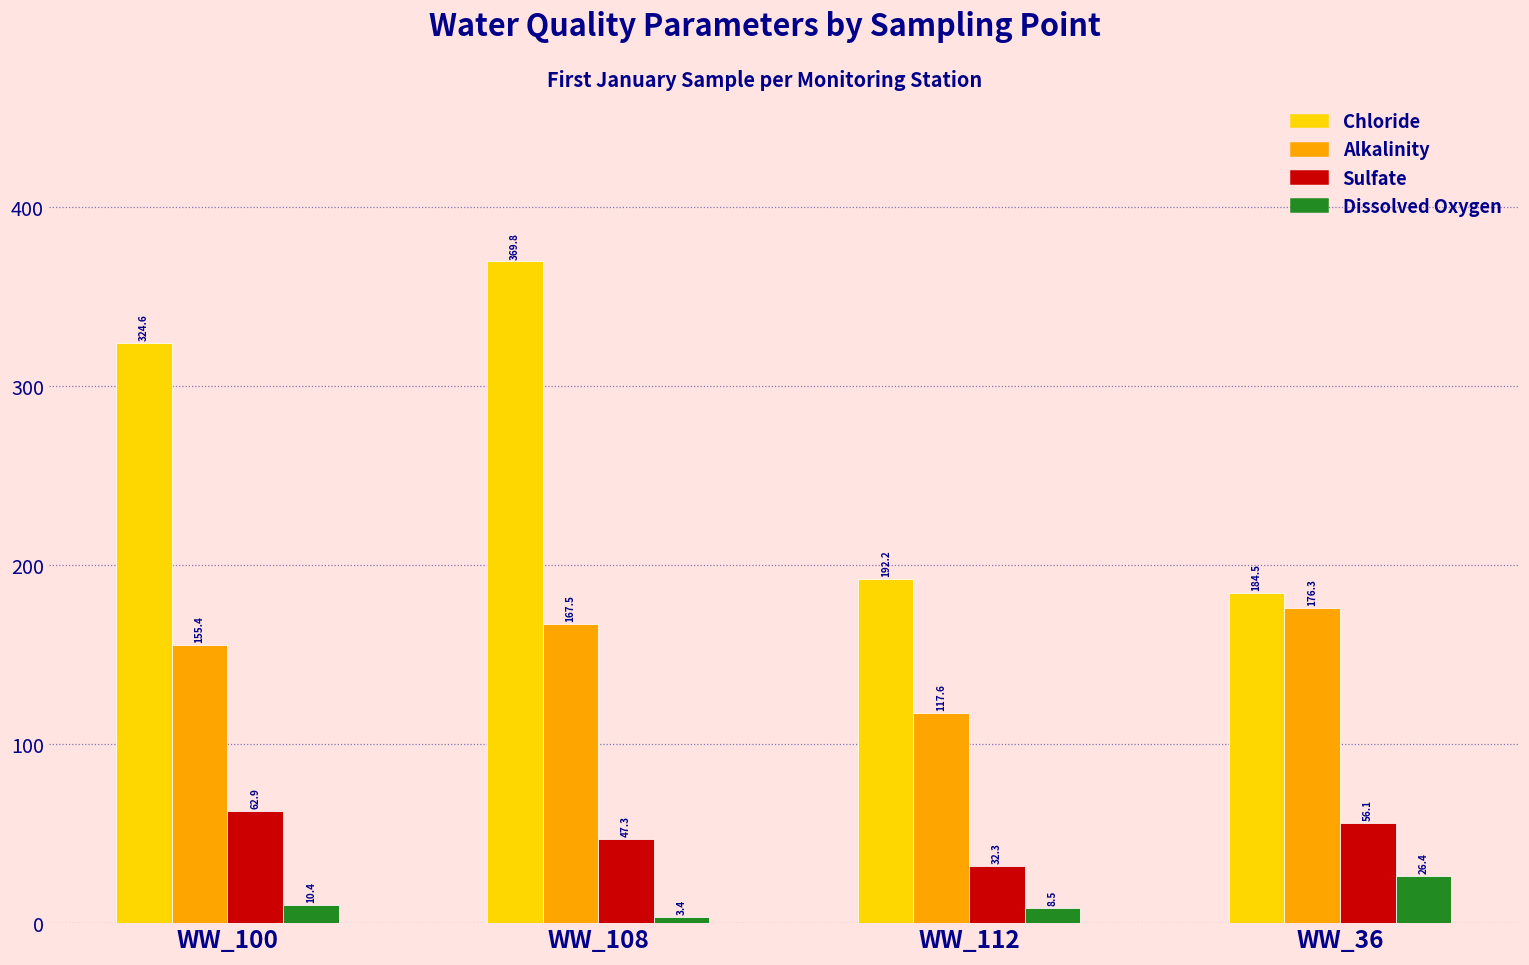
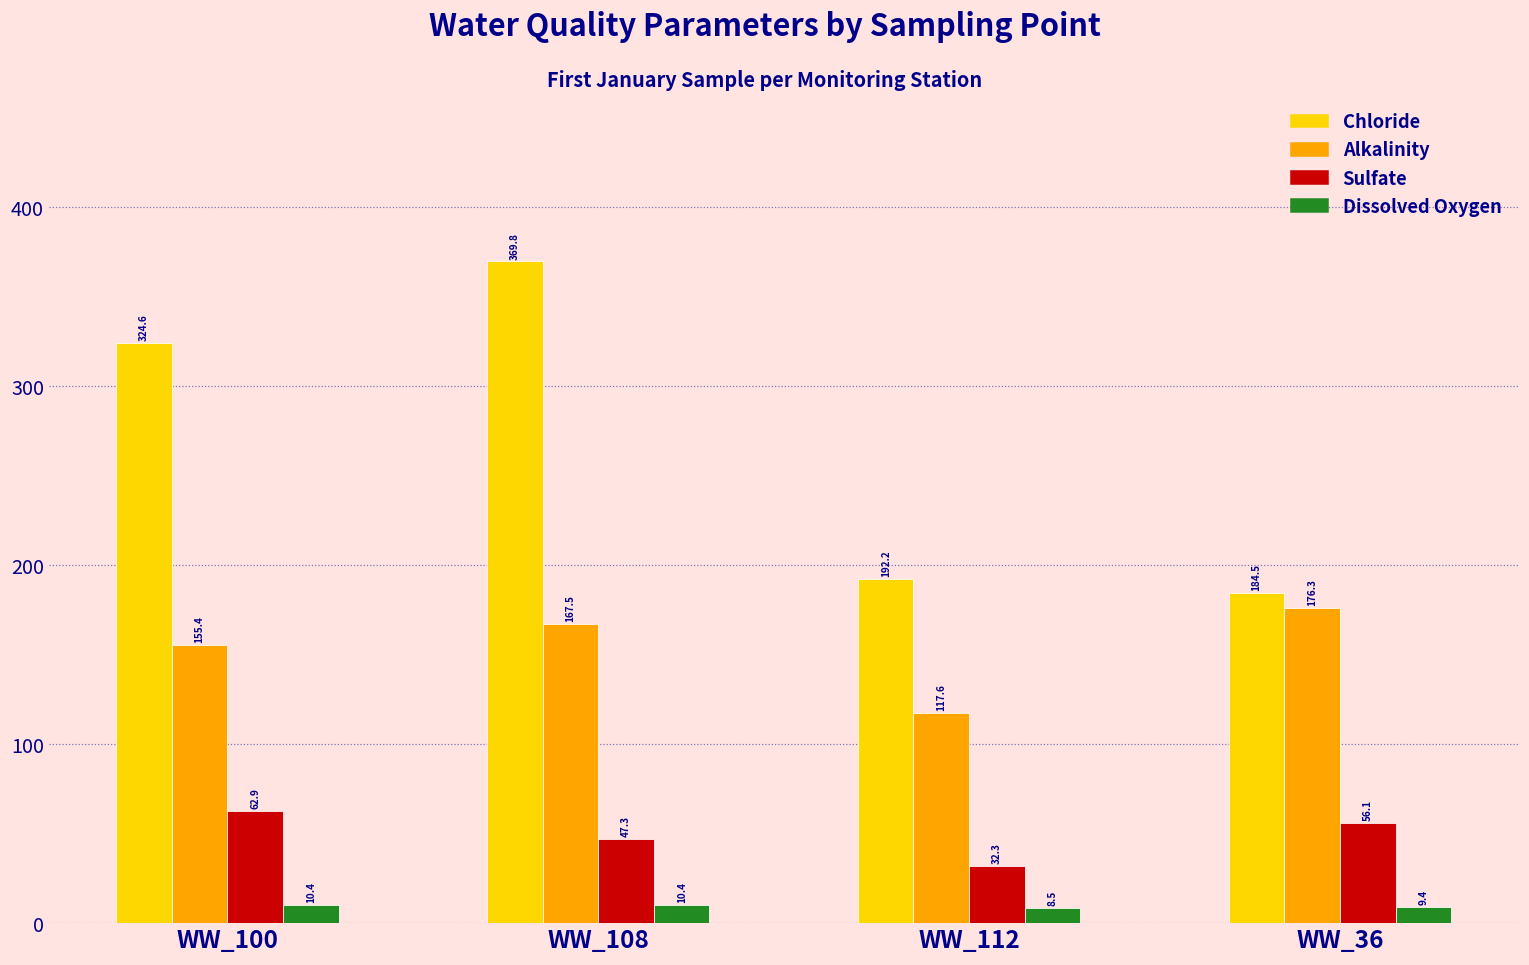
Dissolved Oxygen, WW_108: 3.4 -> 10.4
Dissolved Oxygen, WW_36: 26.4 -> 9.4
